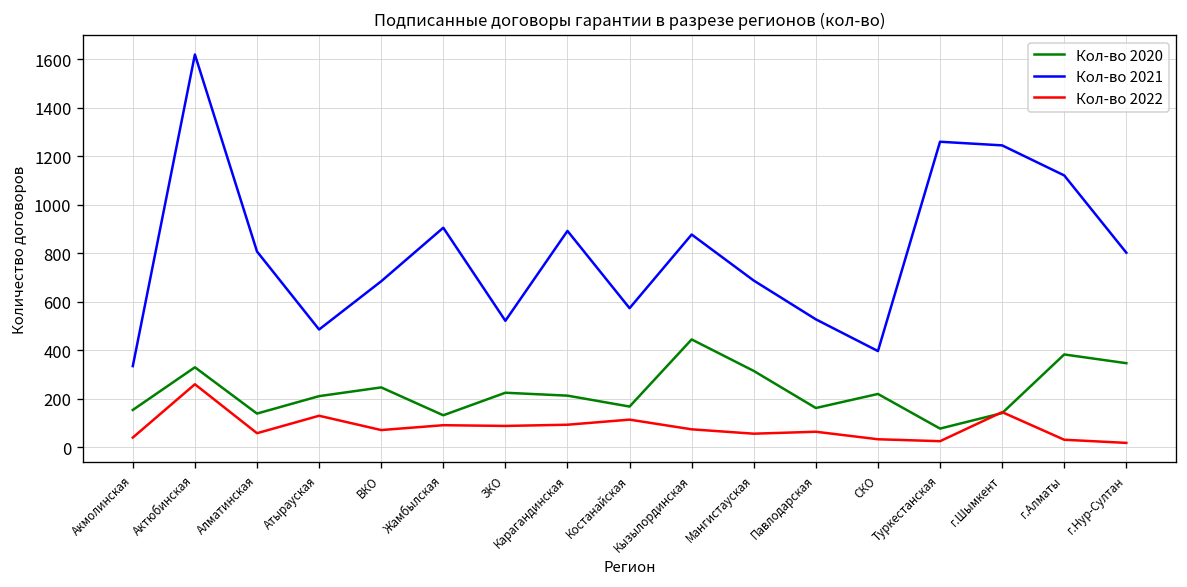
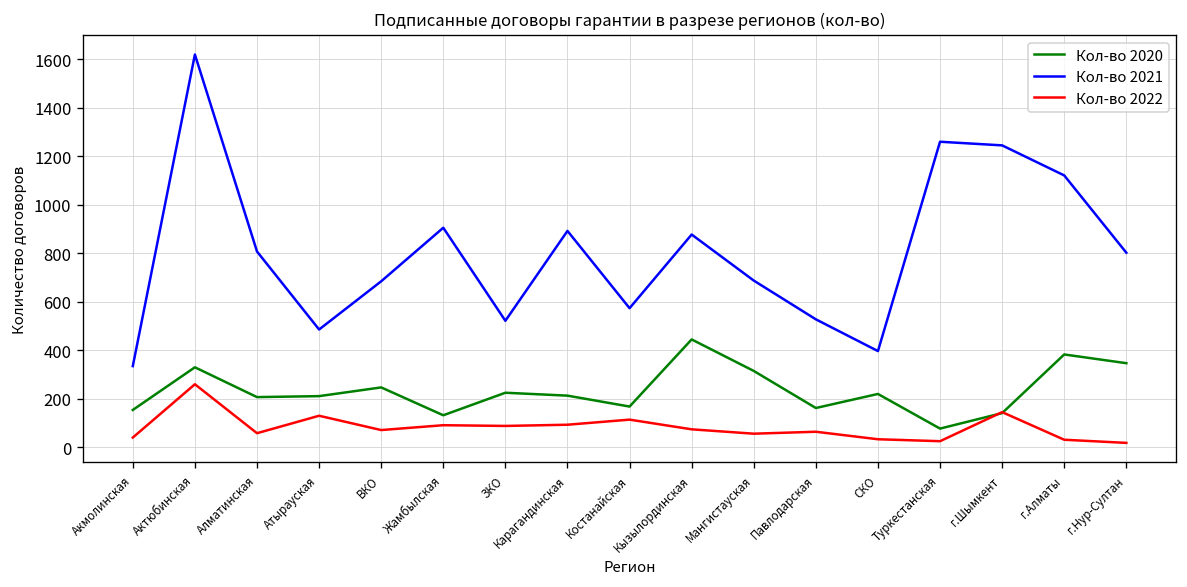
Кол-во 2020, Алматинская: 140 -> 210
